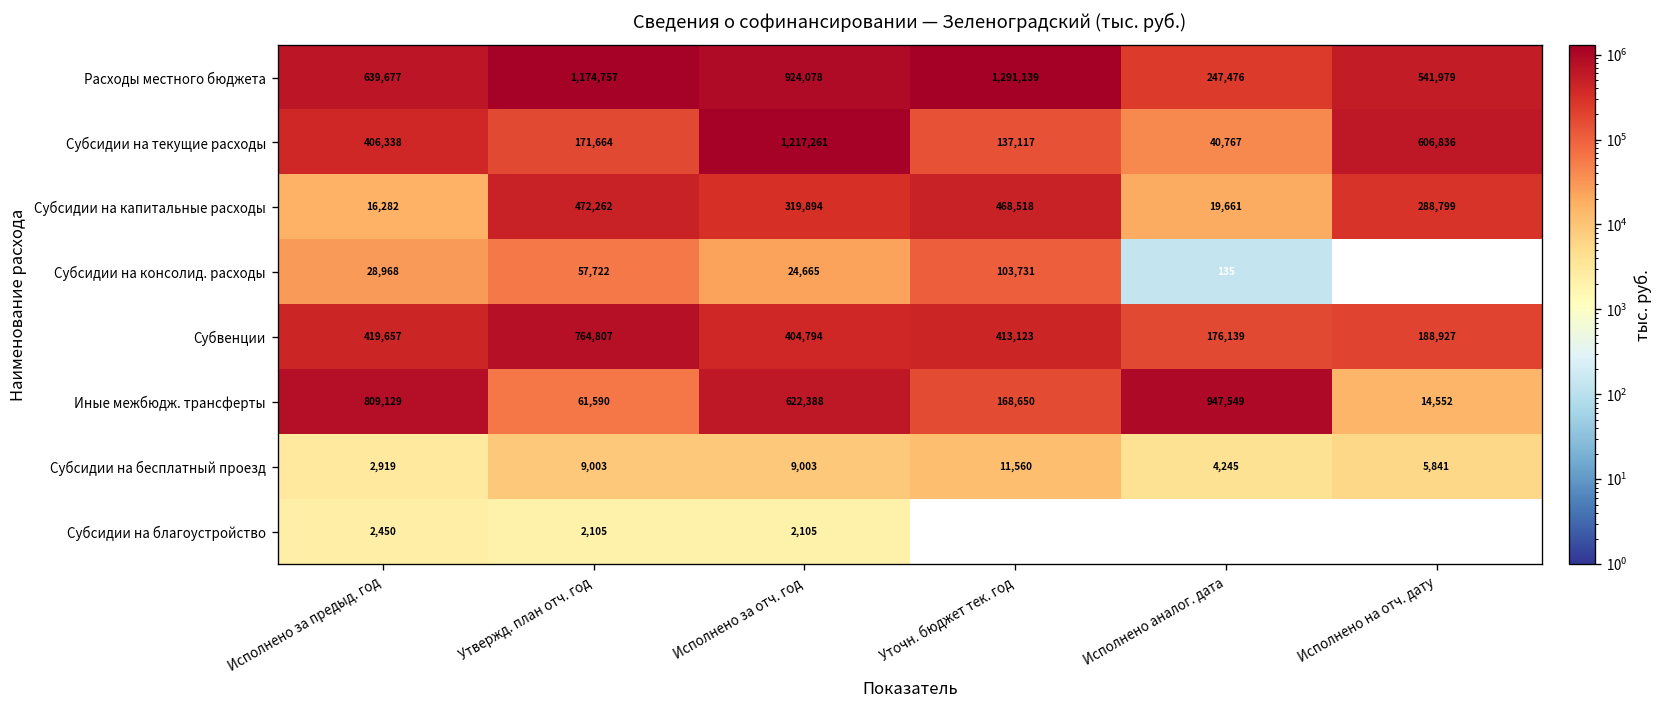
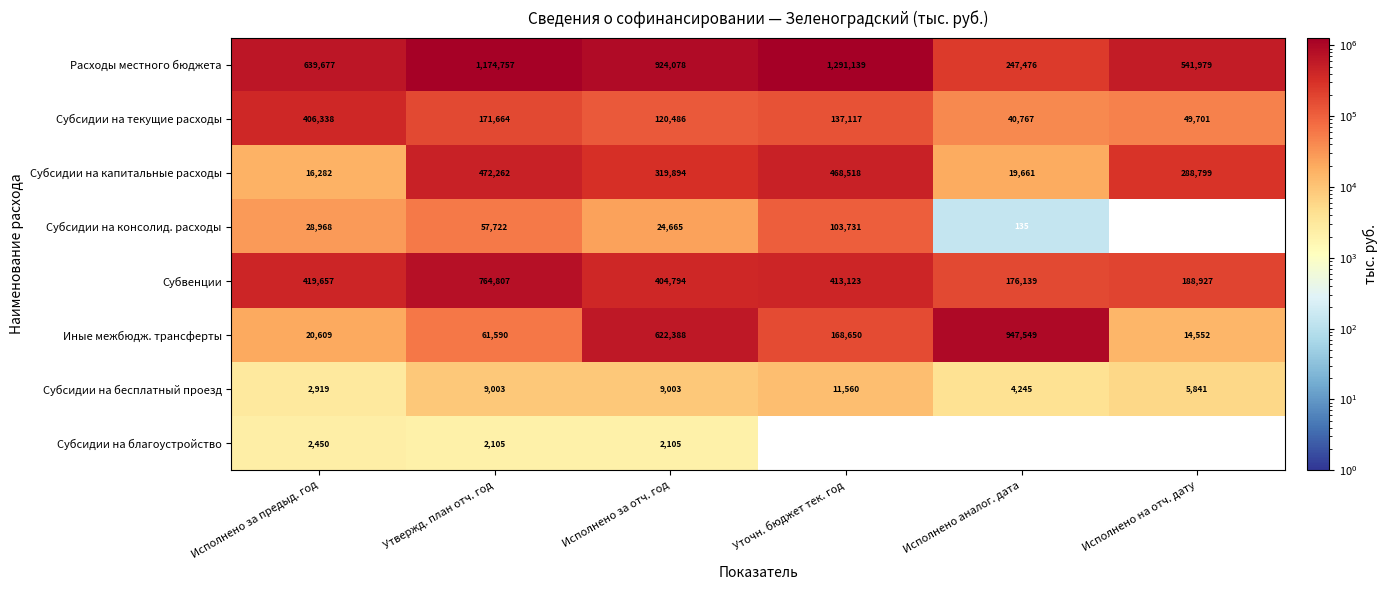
Субсидии на текущие расходы, Исполнено за отч. год: 1,217,261 -> 120,486
Субсидии на текущие расходы, Исполнено на отч. дату: 606,836 -> 49,701
Иные межбюдж. трансферты, Исполнено за предыд. год: 809,129 -> 20,609
